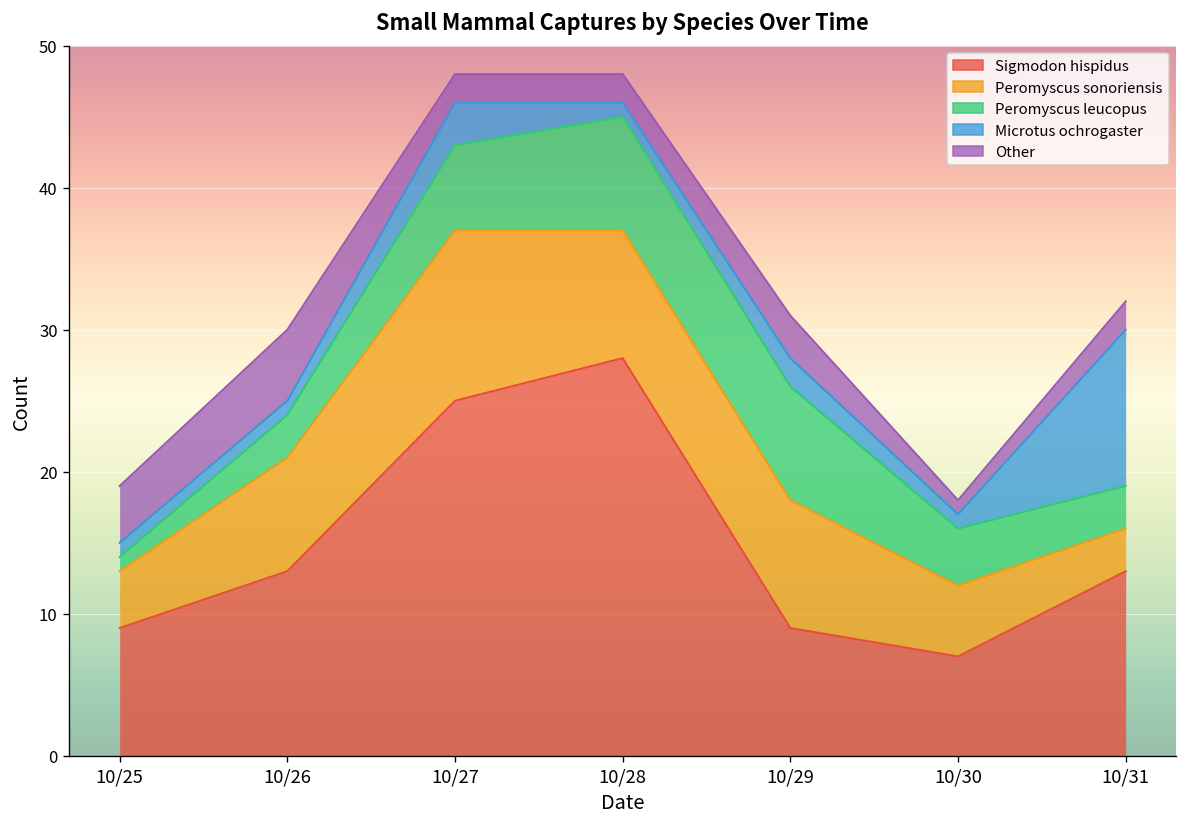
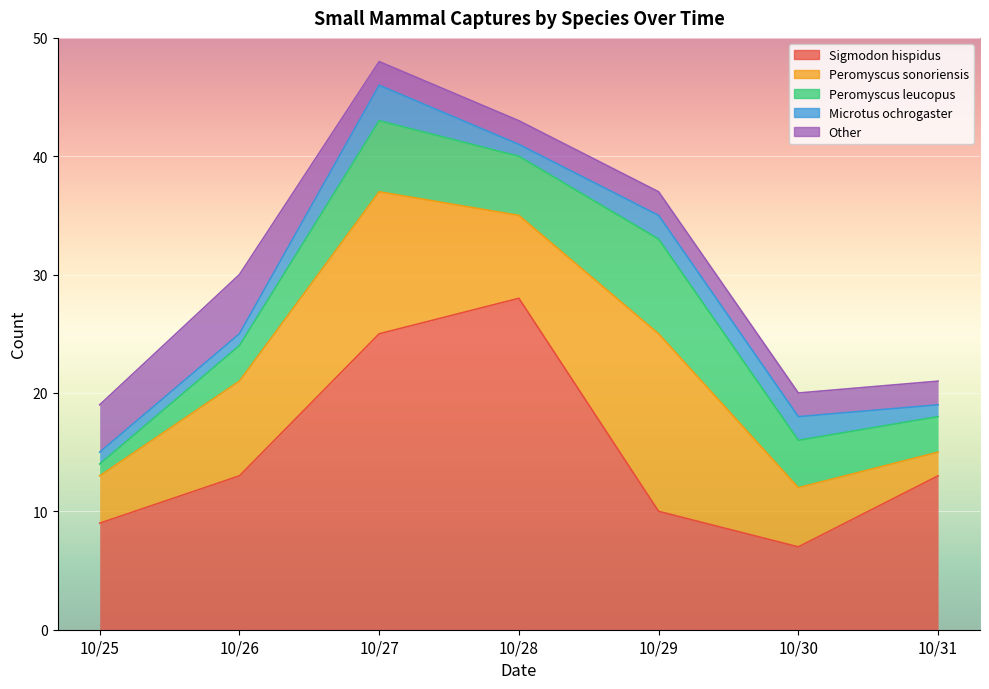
Peromyscus sonoriensis, 10/28: 9 -> 7
Peromyscus leucopus, 10/28: 8 -> 5
Sigmodon hispidus, 10/29: 9 -> 10
Peromyscus sonoriensis, 10/29: 9 -> 15
Other, 10/29: 3 -> 2
Microtus ochrogaster, 10/30: 1 -> 2
Other, 10/30: 1 -> 2
Peromyscus sonoriensis, 10/31: 3 -> 2
Microtus ochrogaster, 10/31: 11 -> 1
